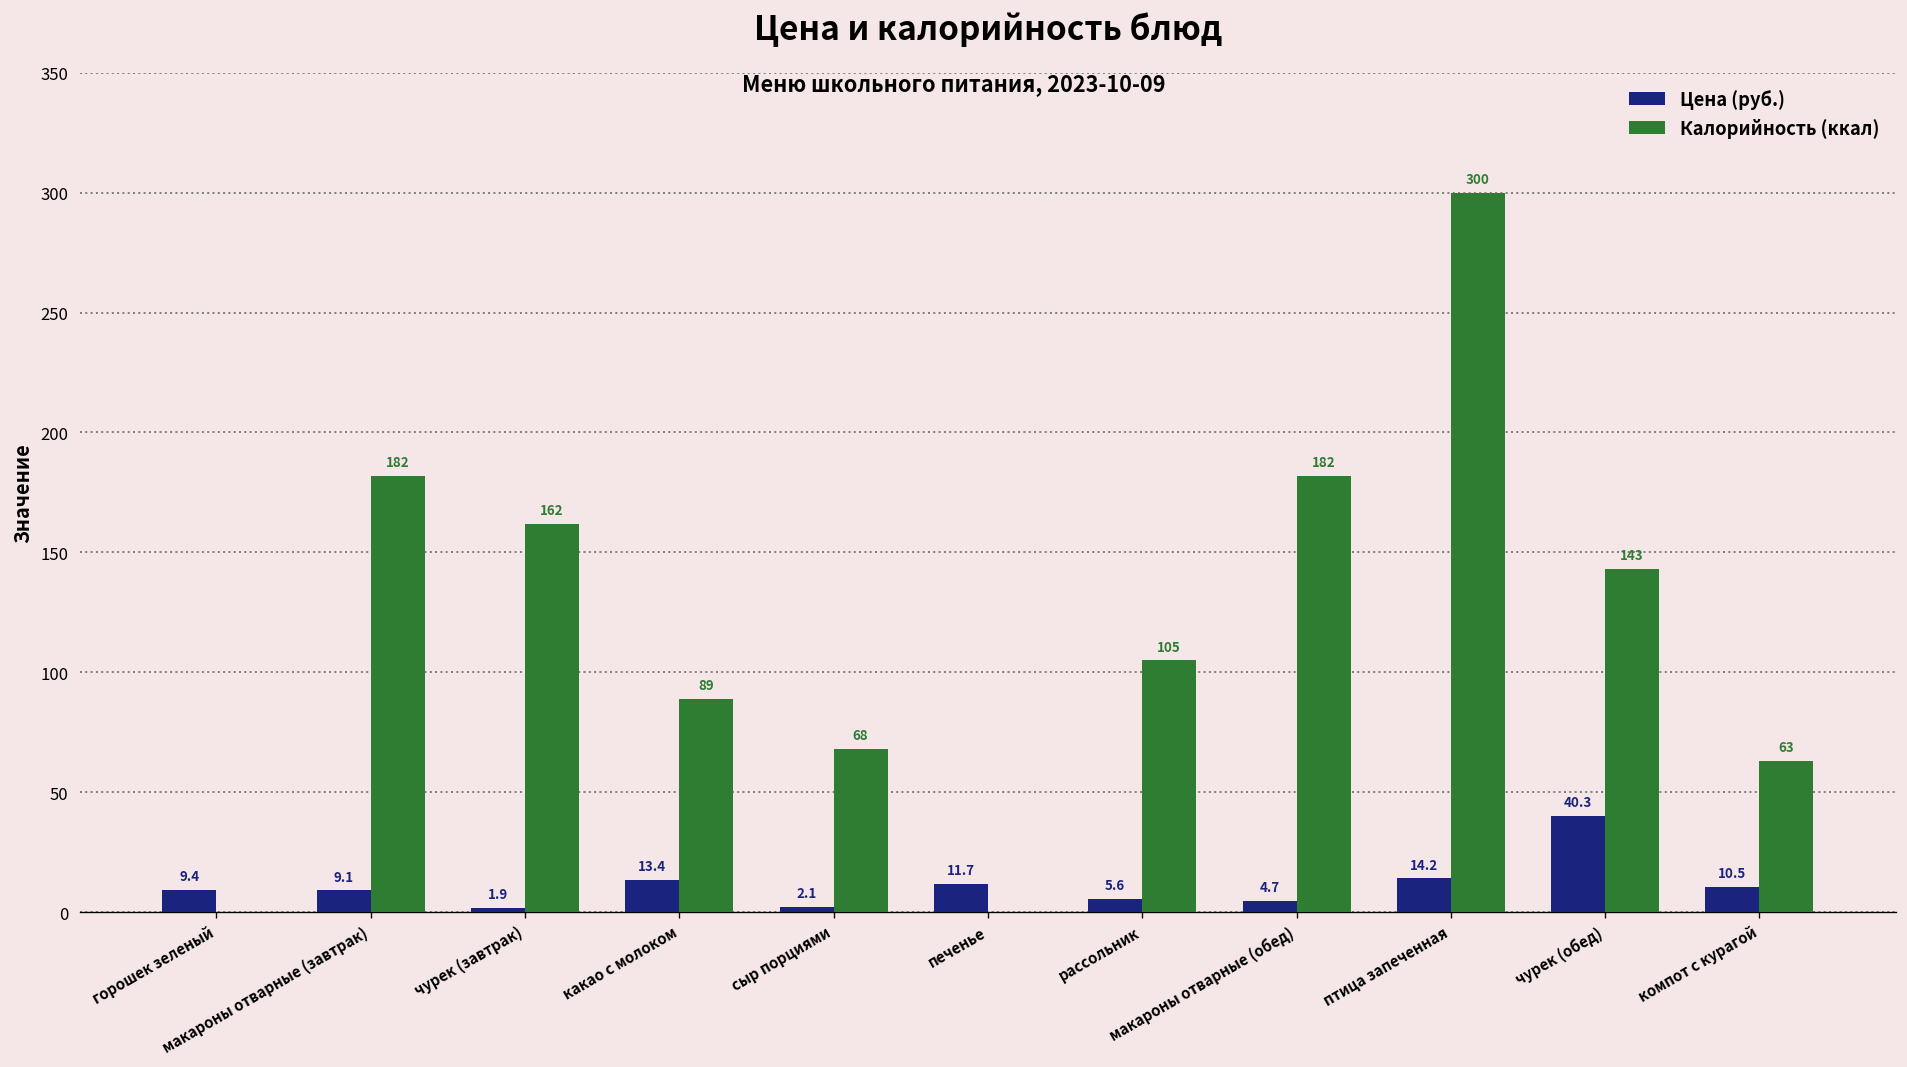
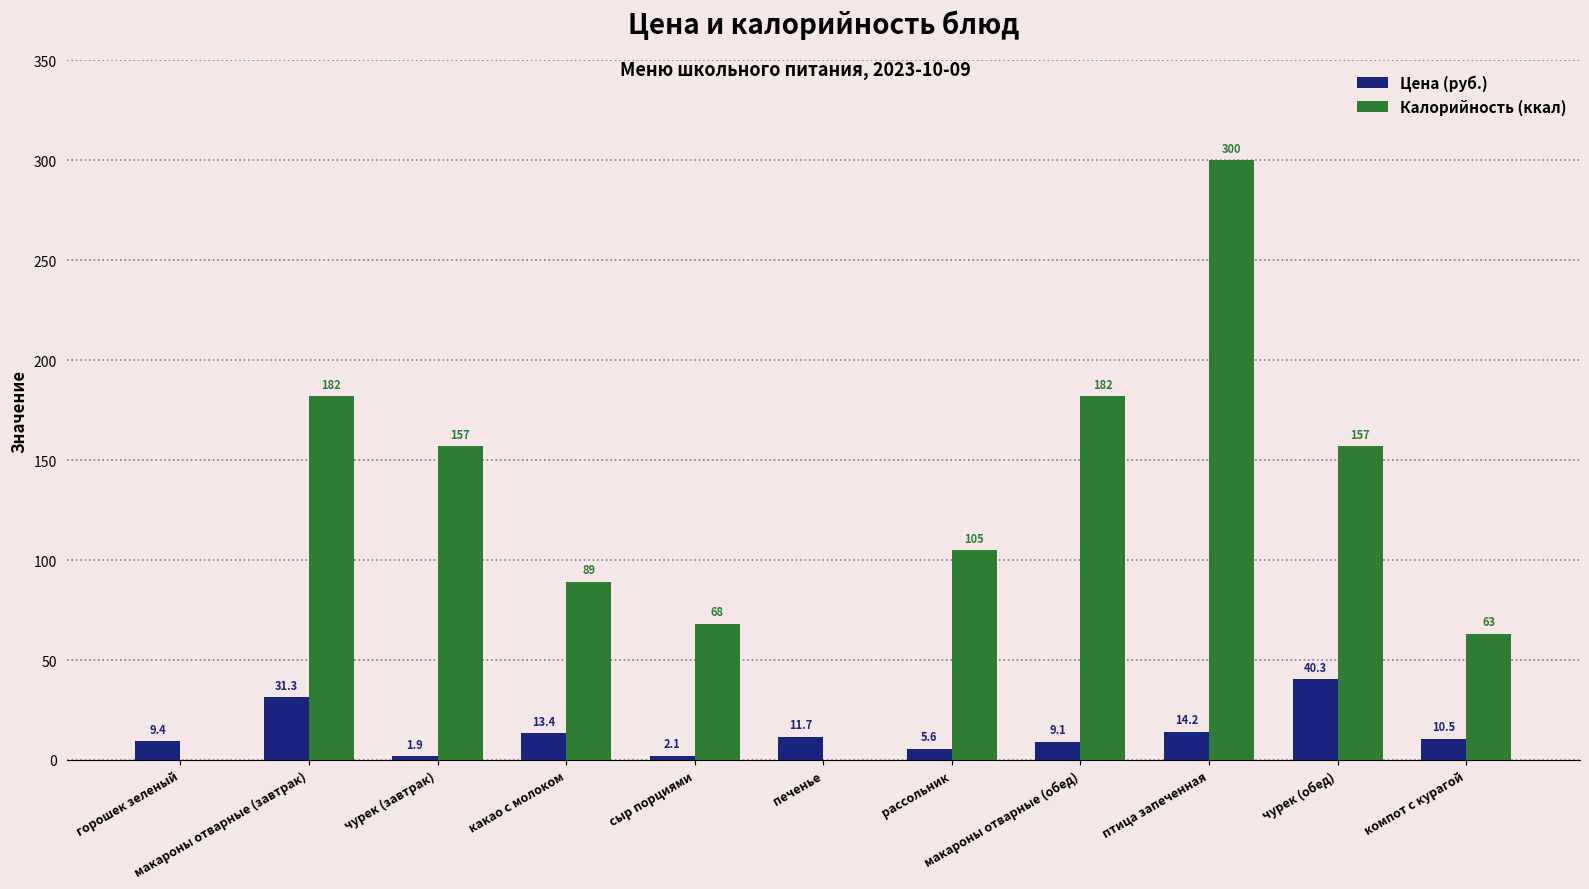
Цена (руб.), макароны отварные (завтрак): 9.1 -> 31.3
Калорийность (ккал), чурек (завтрак): 162 -> 157
Цена (руб.), макароны отварные (обед): 4.7 -> 9.1
Калорийность (ккал), чурек (обед): 143 -> 157
